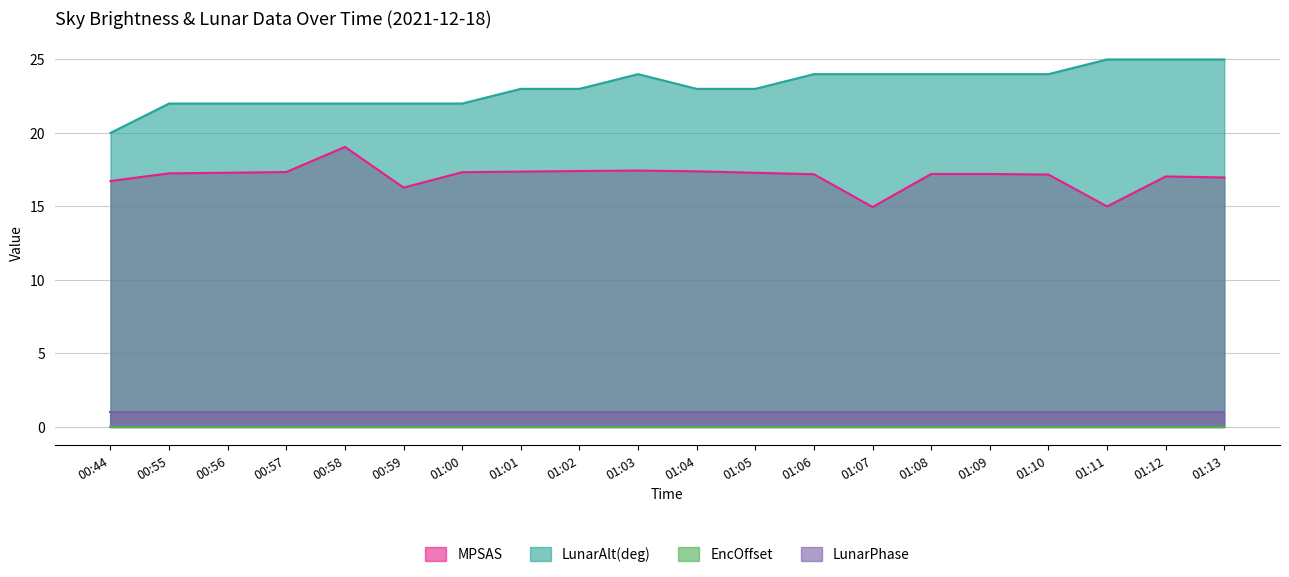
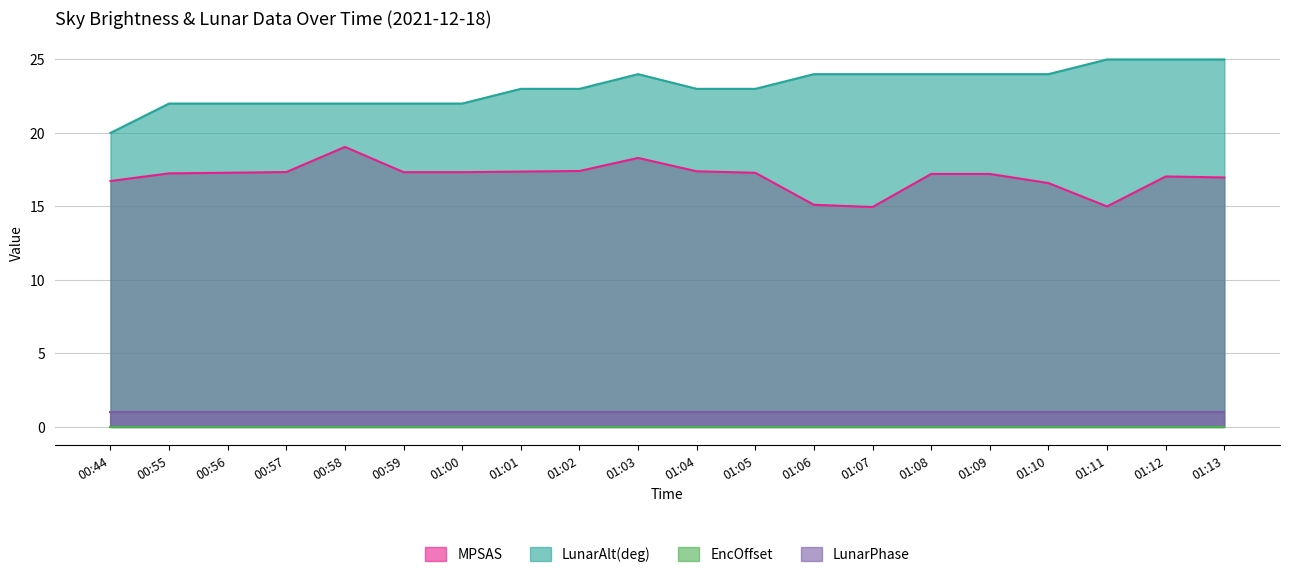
MPSAS, 00:59: 16.3 -> 17.3
MPSAS, 01:03: 17.4 -> 18.3
MPSAS, 01:06: 17.2 -> 15.1
MPSAS, 01:10: 17.2 -> 16.6
